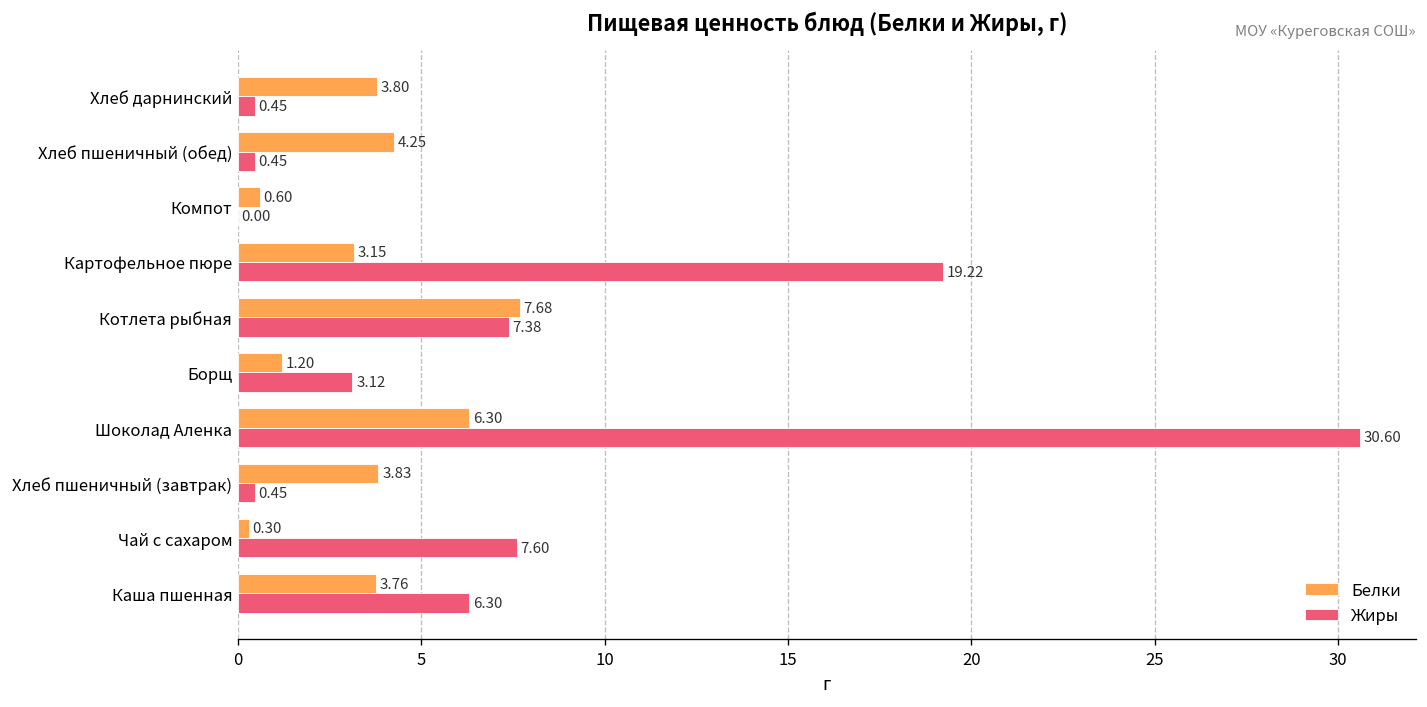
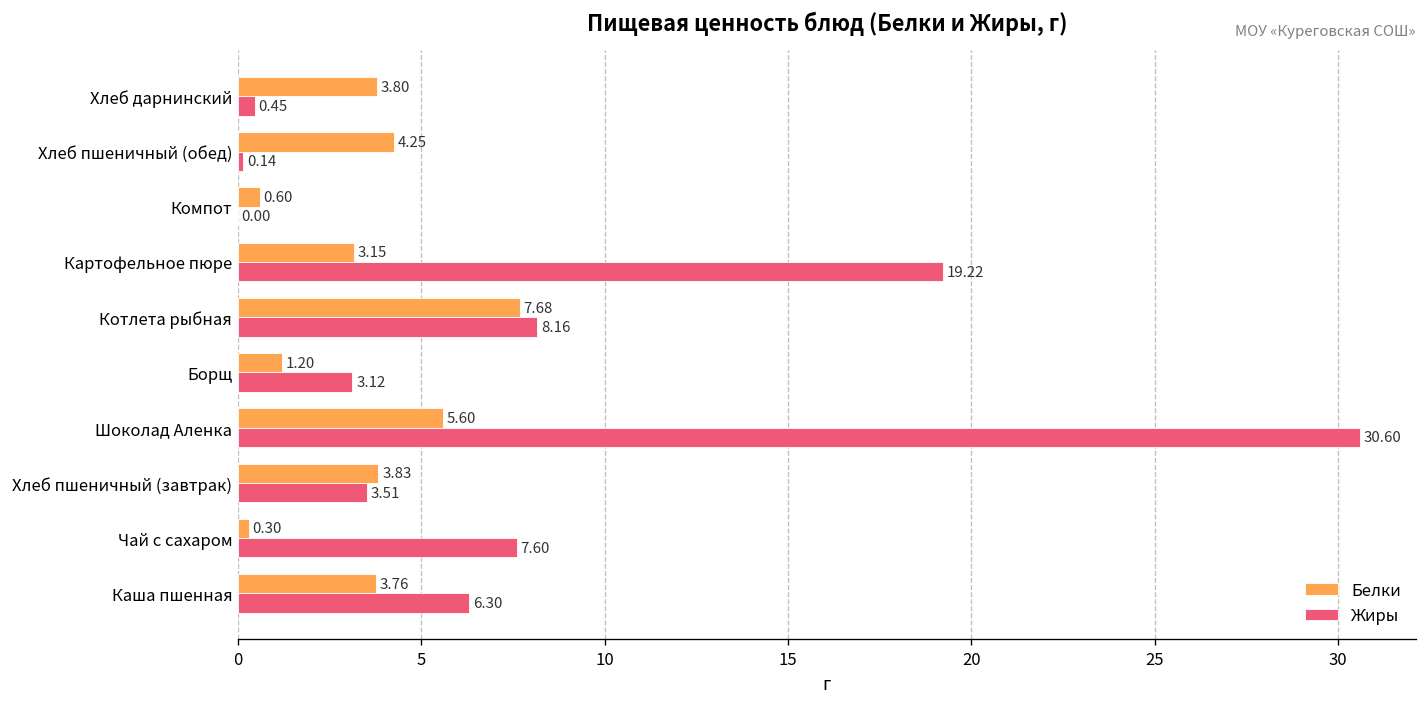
Жиры, Хлеб пшеничный (обед): 0.45 -> 0.14
Жиры, Котлета рыбная: 7.38 -> 8.16
Белки, Шоколад Аленка: 6.30 -> 5.60
Жиры, Хлеб пшеничный (завтрак): 0.45 -> 3.51
